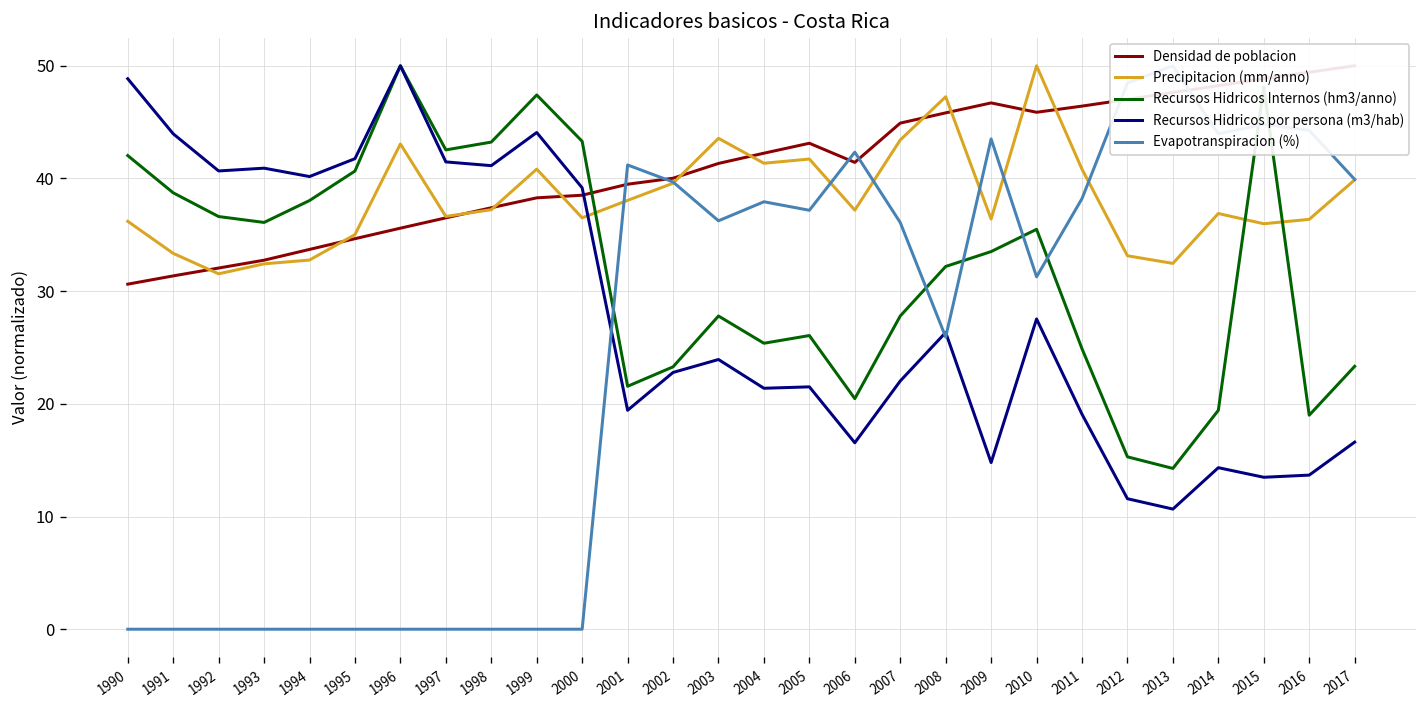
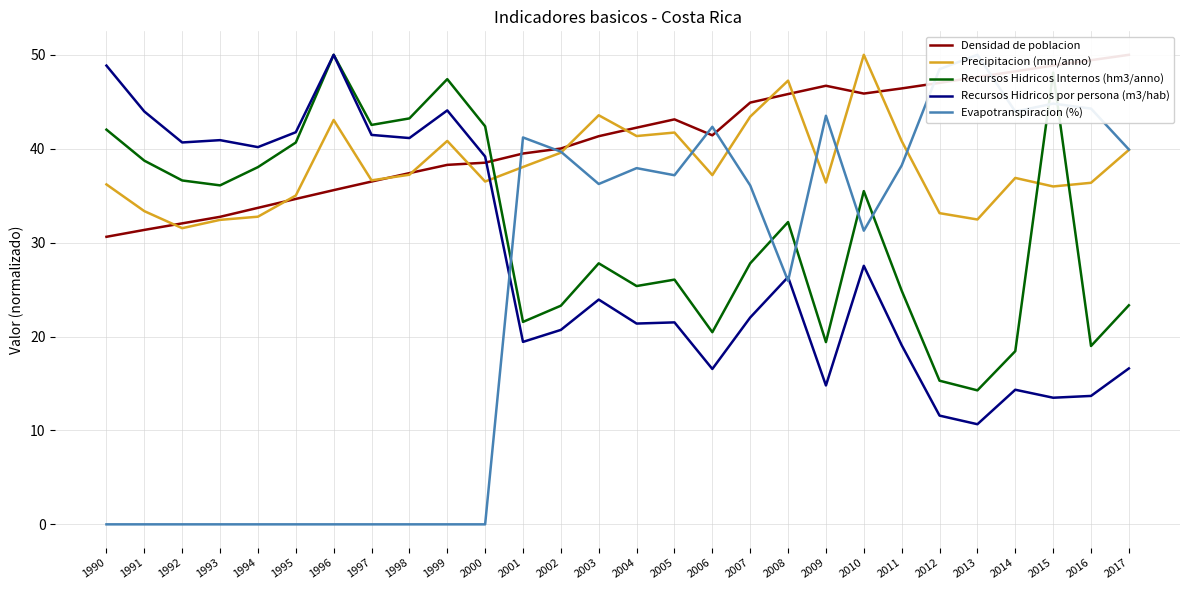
Recursos Hidricos Internos (hm3/anno), 2000: 43 -> 42
Recursos Hidricos por persona (m3/hab), 2002: 23 -> 21
Recursos Hidricos Internos (hm3/anno), 2009: 34 -> 19
Recursos Hidricos Internos (hm3/anno), 2014: 19 -> 18
